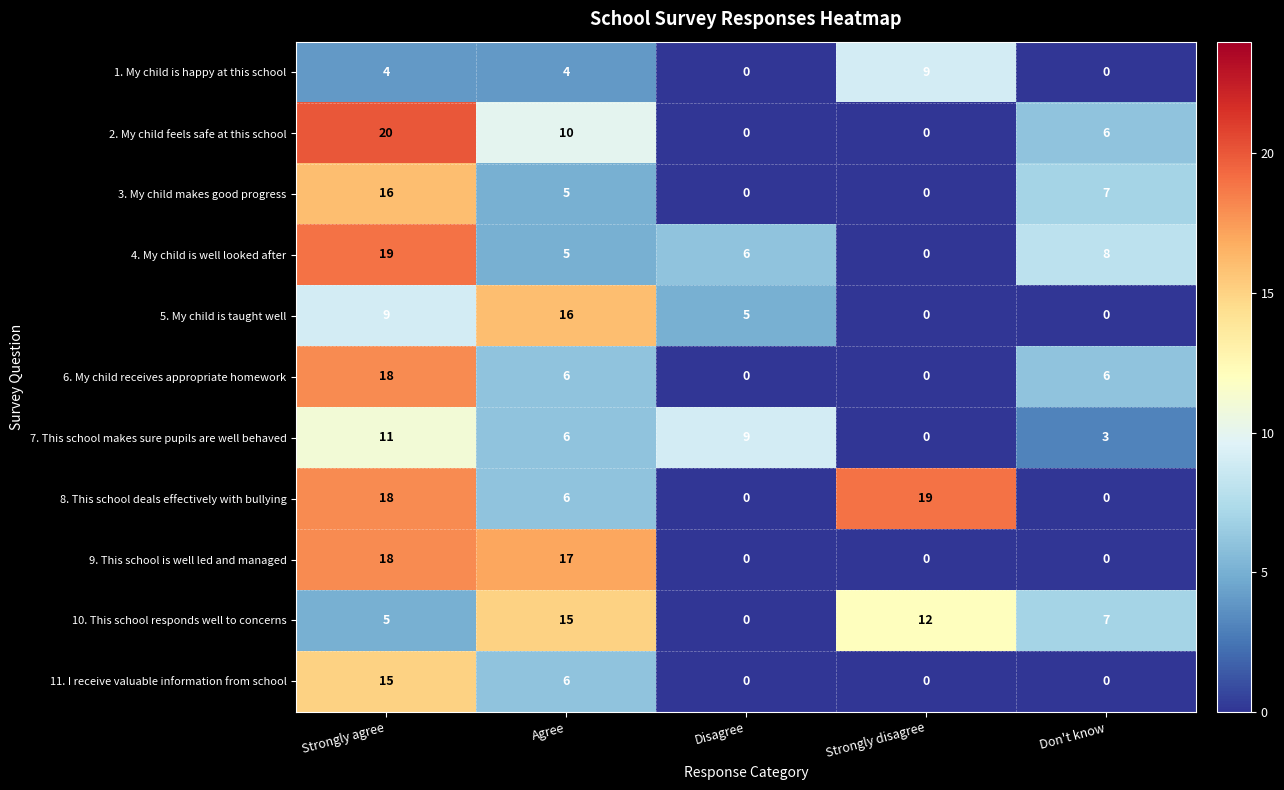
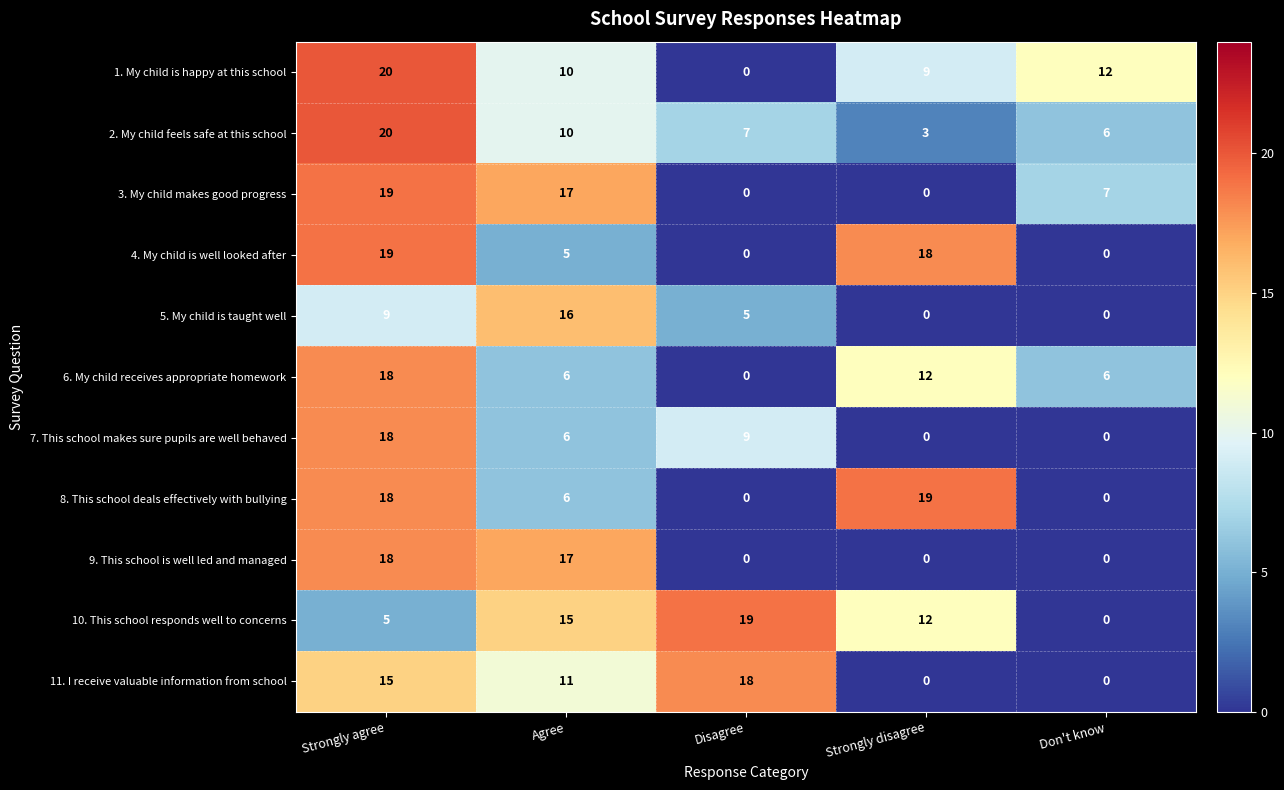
1. My child is happy at this school, Strongly agree: 4 -> 20
1. My child is happy at this school, Agree: 4 -> 10
1. My child is happy at this school, Don't know: 0 -> 12
2. My child feels safe at this school, Disagree: 0 -> 7
2. My child feels safe at this school, Strongly disagree: 0 -> 3
3. My child makes good progress, Strongly agree: 16 -> 19
3. My child makes good progress, Agree: 5 -> 17
4. My child is well looked after, Disagree: 6 -> 0
4. My child is well looked after, Strongly disagree: 0 -> 18
4. My child is well looked after, Don't know: 8 -> 0
6. My child receives appropriate homework, Strongly disagree: 0 -> 12
7. This school makes sure pupils are well behaved, Strongly agree: 11 -> 18
7. This school makes sure pupils are well behaved, Don't know: 3 -> 0
10. This school responds well to concerns, Disagree: 0 -> 19
10. This school responds well to concerns, Don't know: 7 -> 0
11. I receive valuable information from school, Agree: 6 -> 11
11. I receive valuable information from school, Disagree: 0 -> 18
